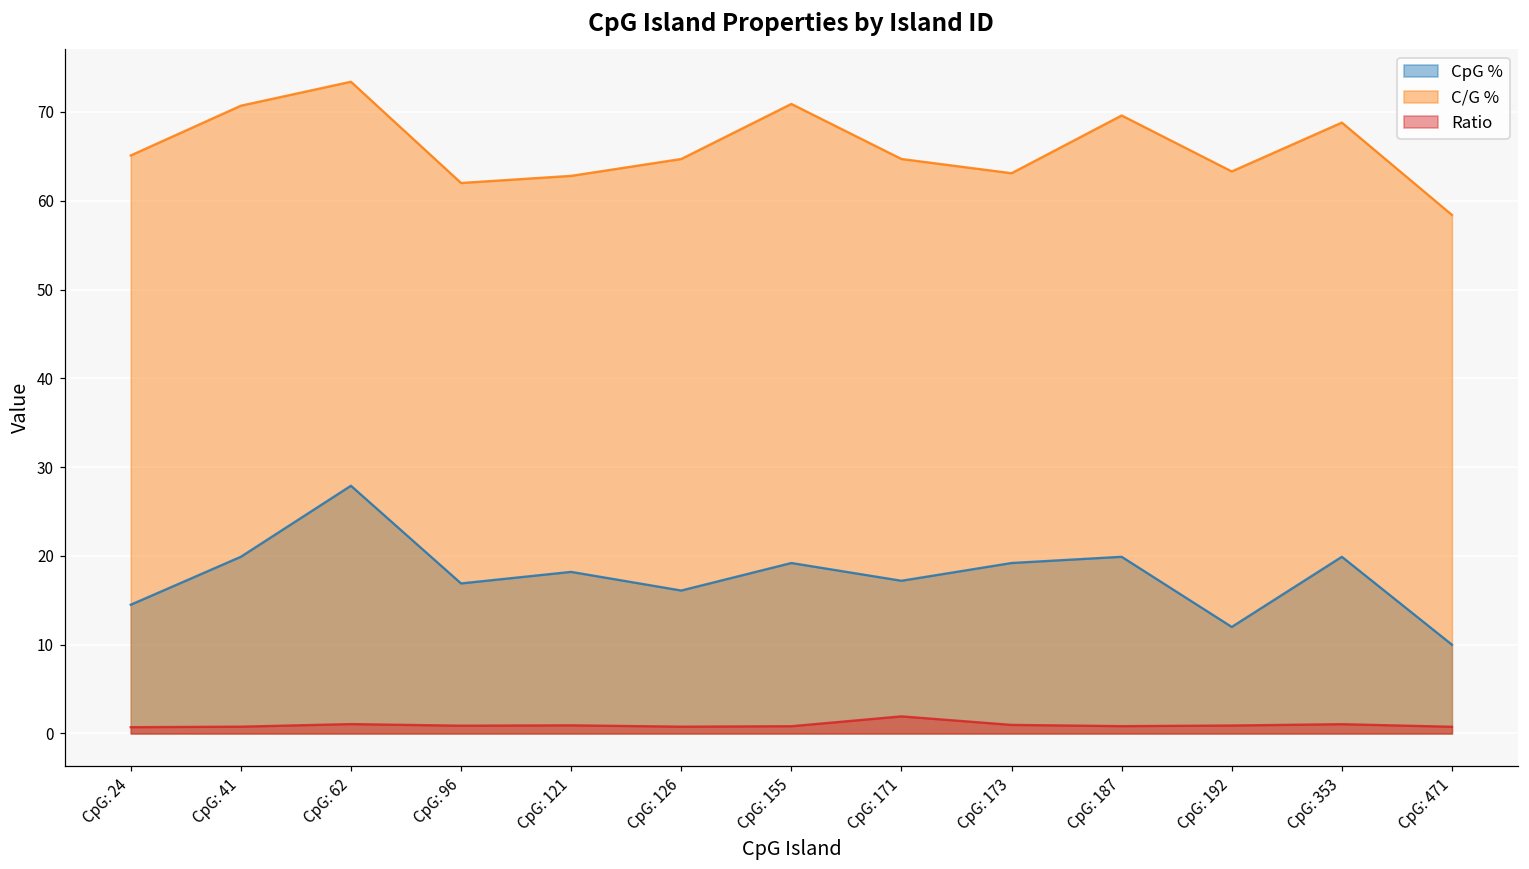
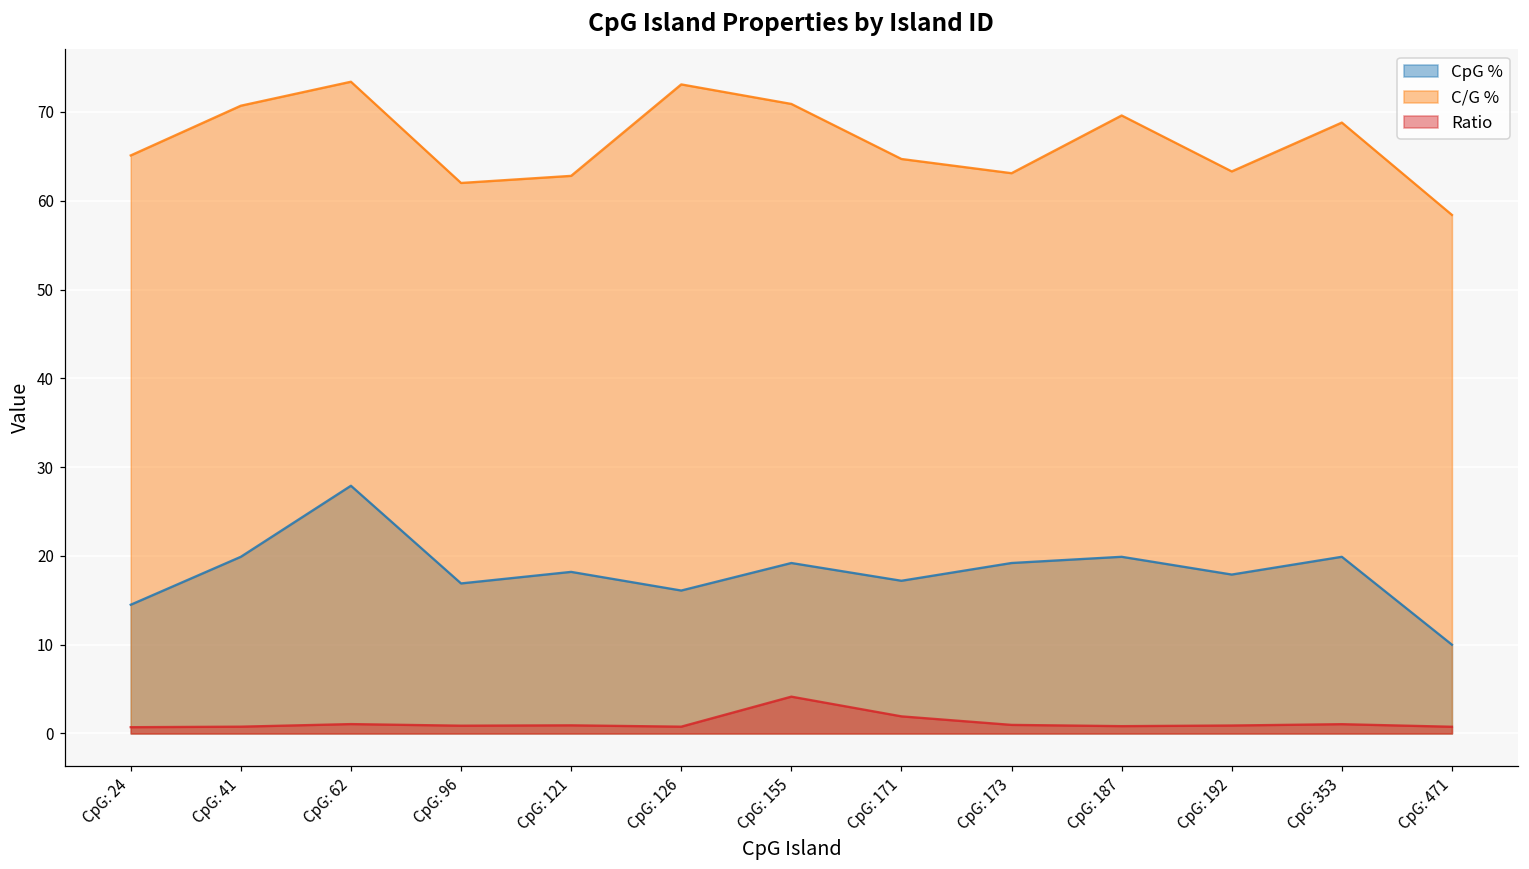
C/G %, CpG: 126: 65 -> 73
Ratio, CpG: 155: 1 -> 4
CpG %, CpG: 192: 12 -> 18
